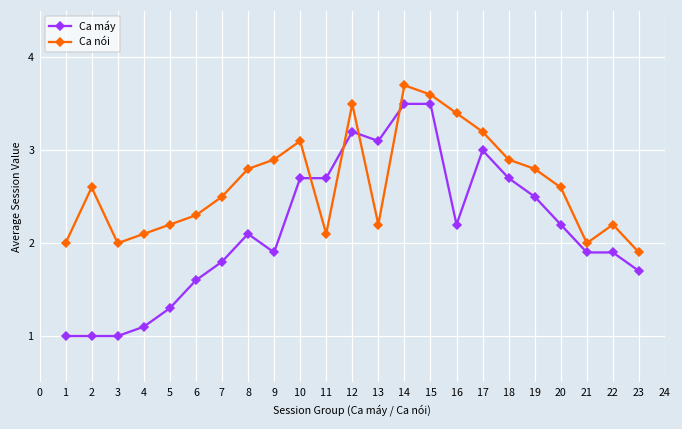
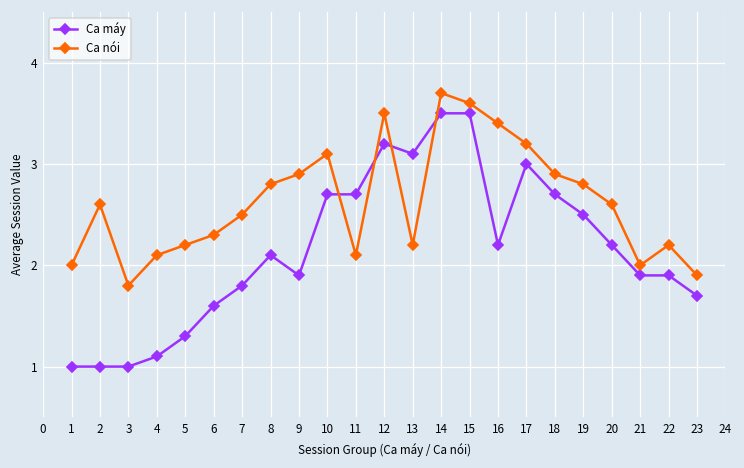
Ca nói, 3: 2.0 -> 1.8
